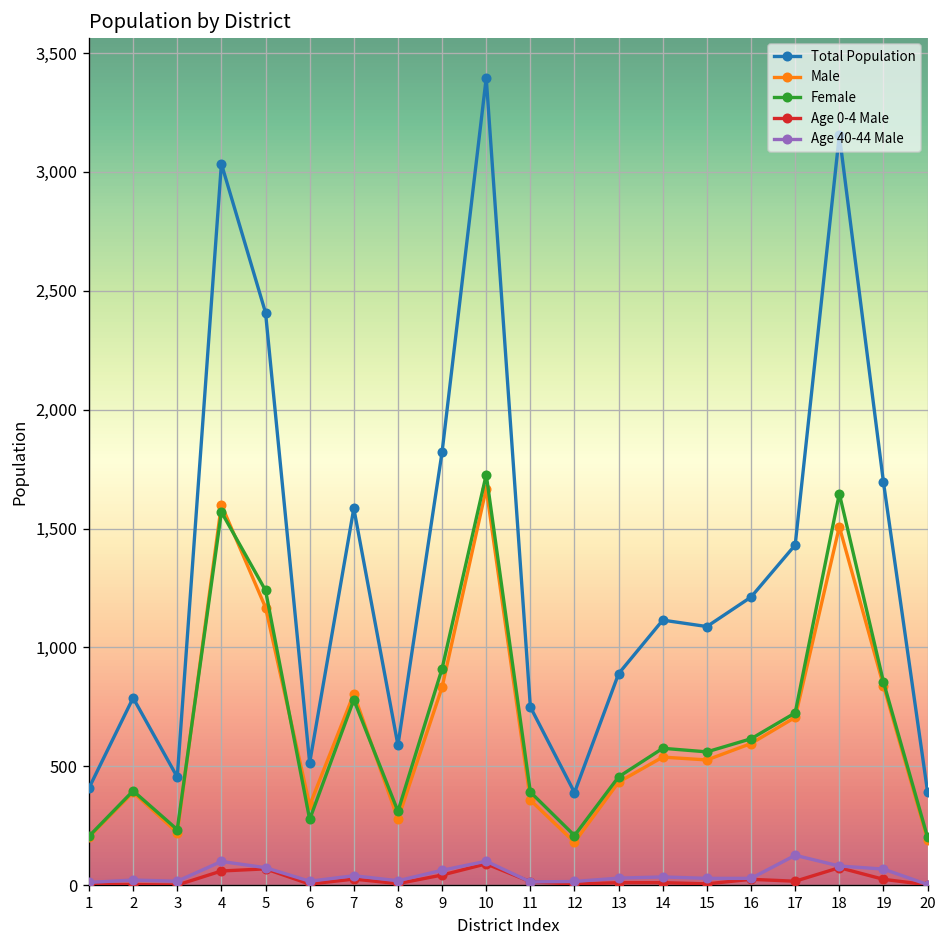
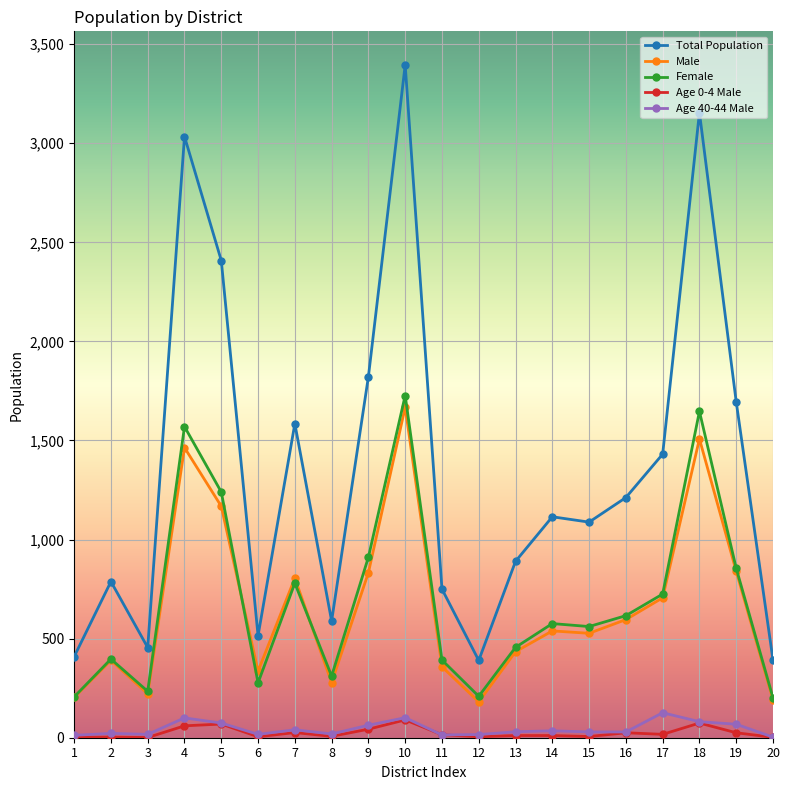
Male, 4: 1,600 -> 1,460
